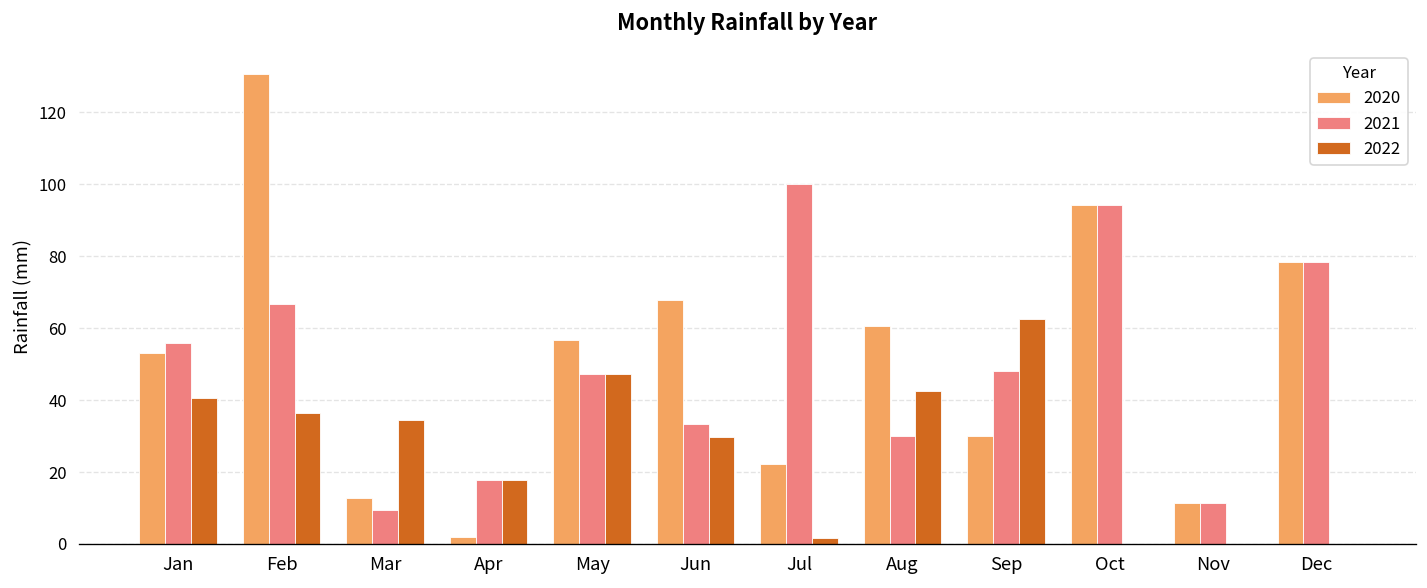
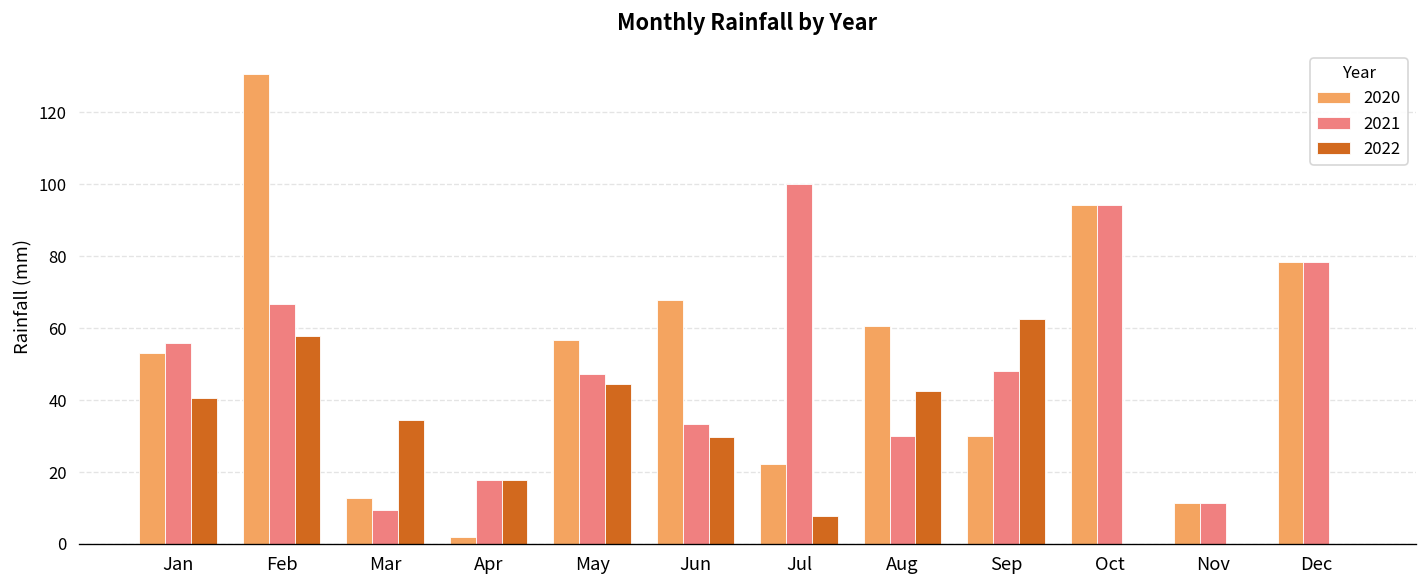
2022, Feb: 36 -> 58
2022, May: 47 -> 45
2022, Jul: 2 -> 8
